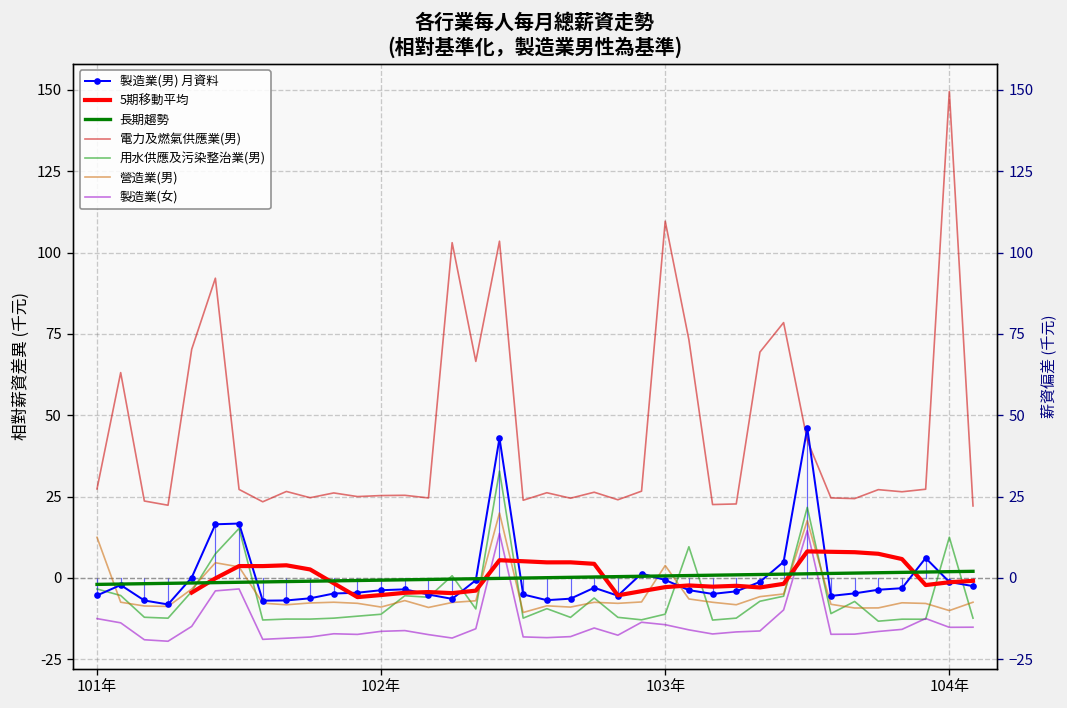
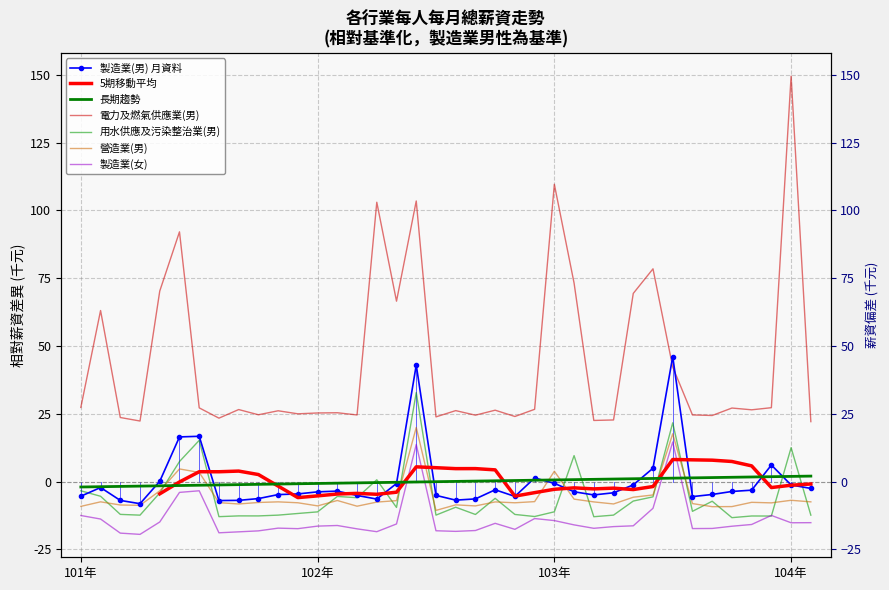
營造業(男), 101年: 12 -> -9
營造業(男), 104年: -10 -> -7
